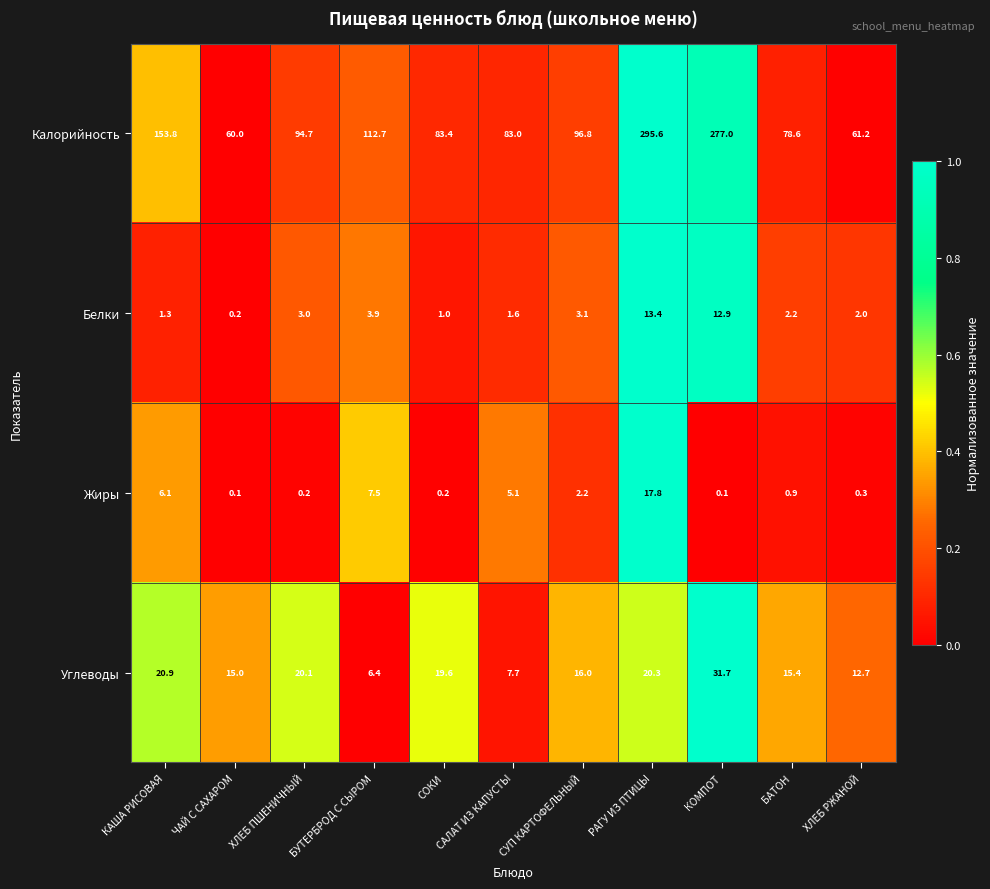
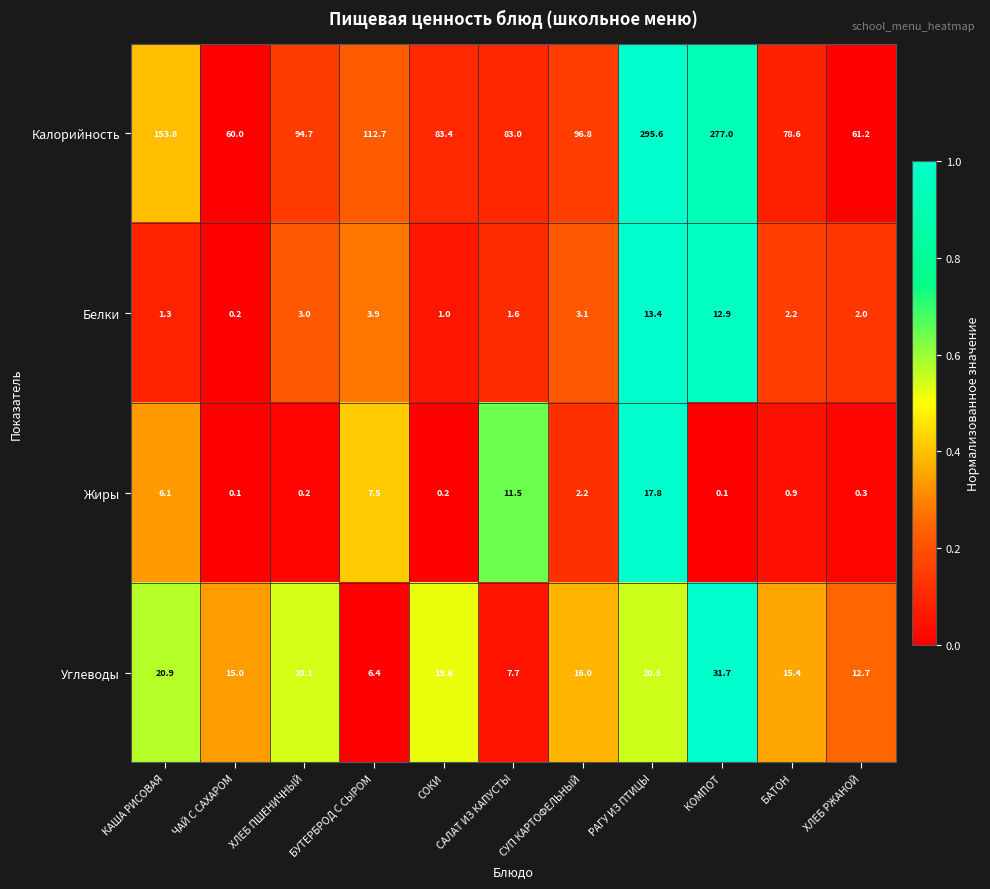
Жиры, САЛАТ ИЗ КАПУСТЫ: 5.1 -> 11.5
